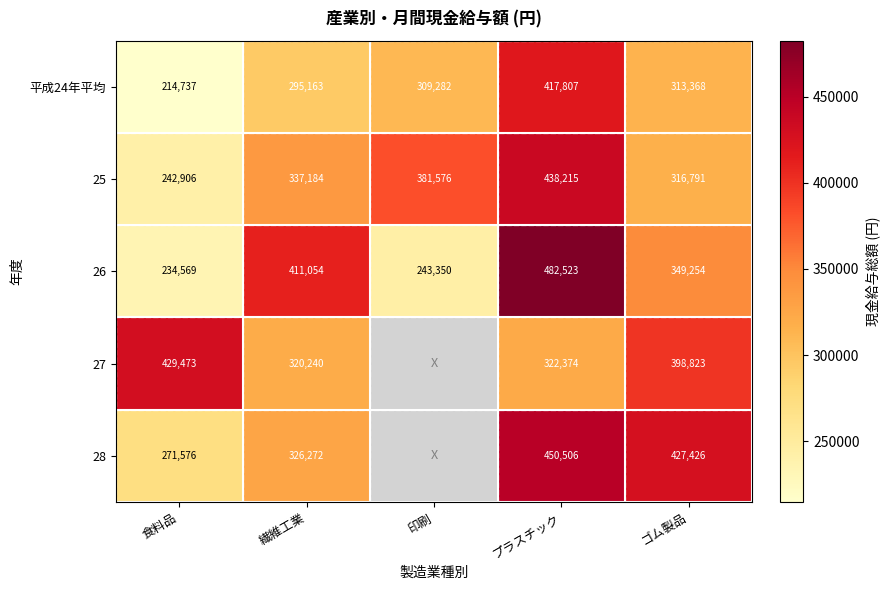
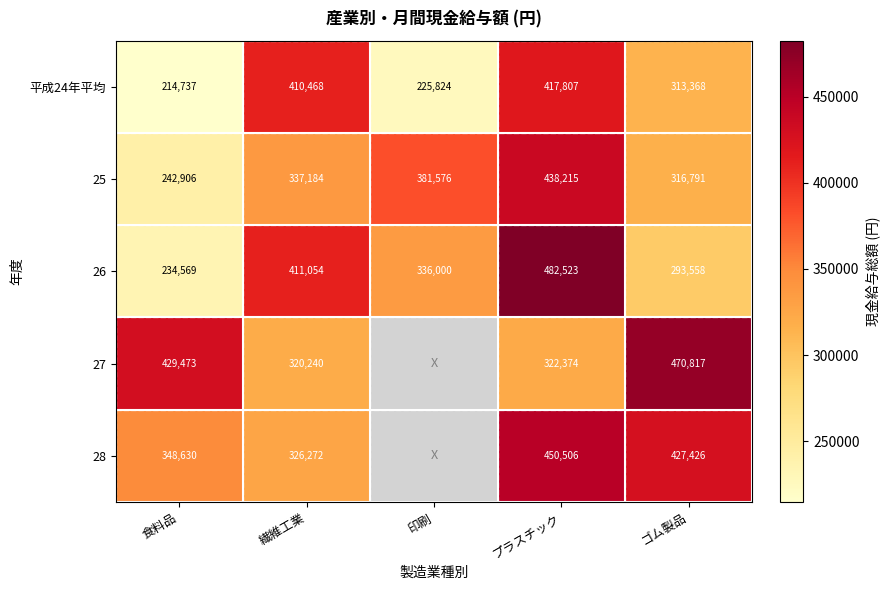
平成24年平均, 繊維工業: 295,163 -> 410,468
平成24年平均, 印刷: 309,282 -> 225,824
26, 印刷: 243,350 -> 336,000
26, ゴム製品: 349,254 -> 293,558
27, ゴム製品: 398,823 -> 470,817
28, 食料品: 271,576 -> 348,630
